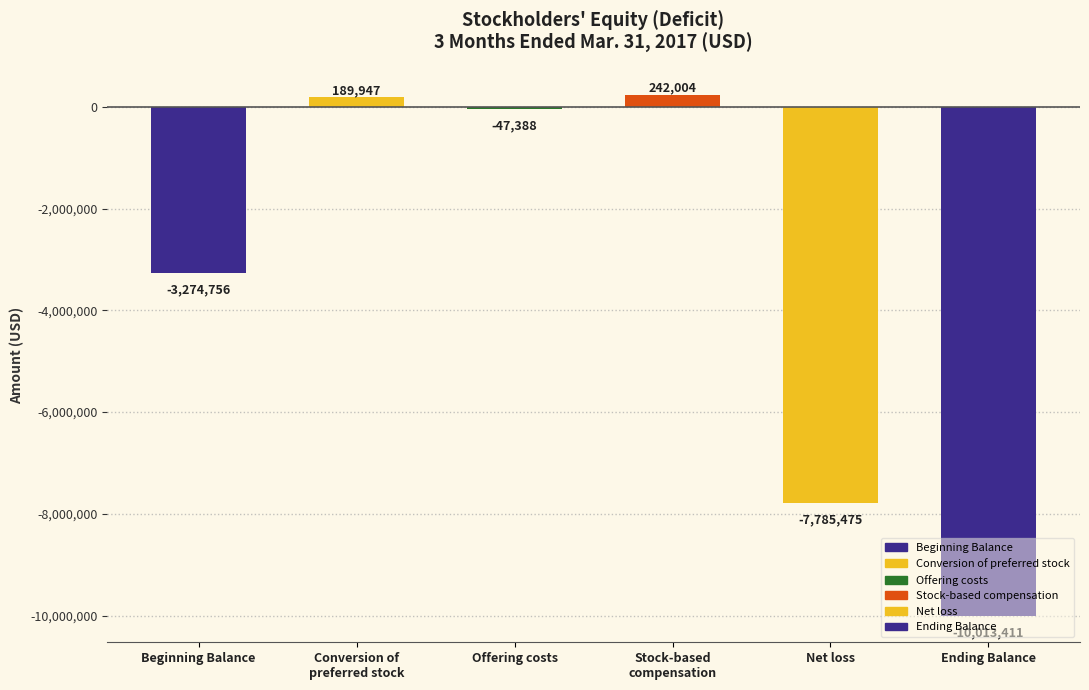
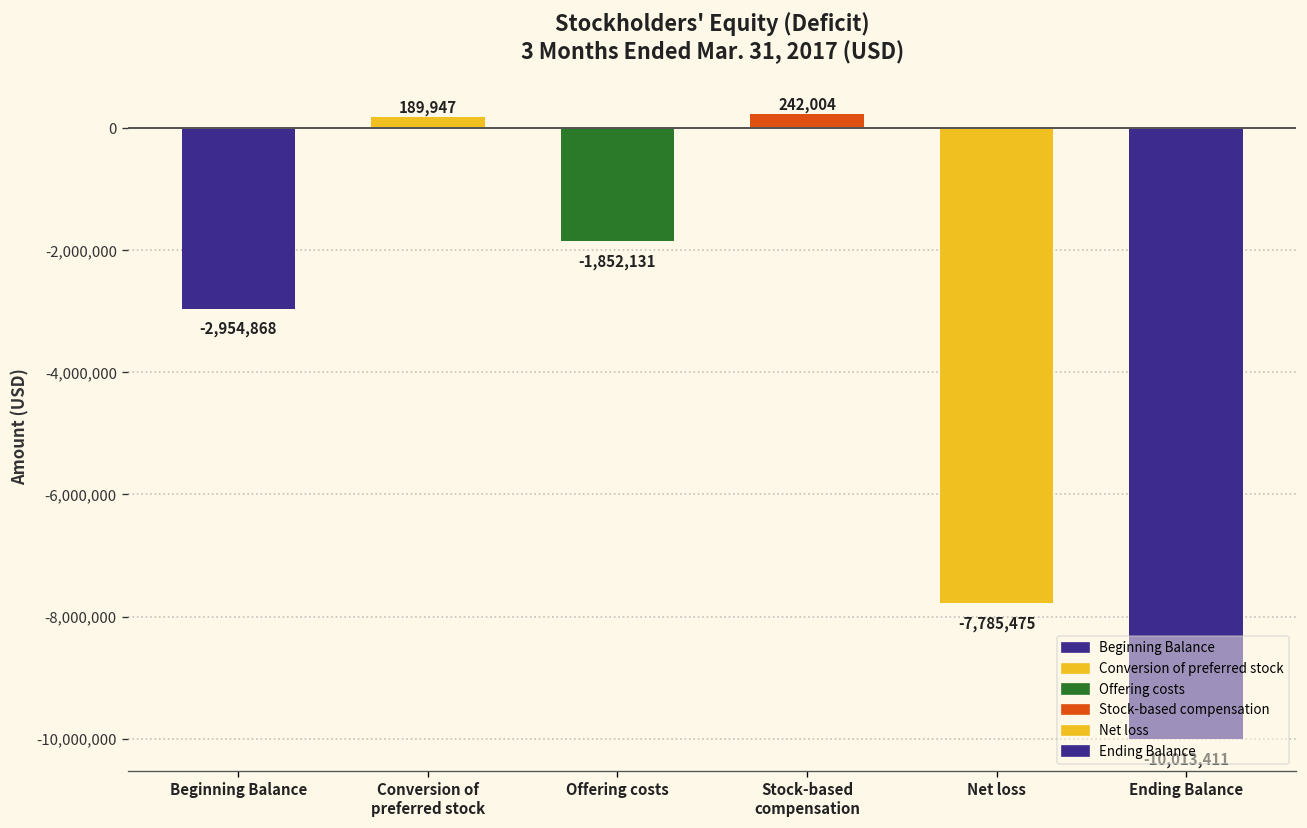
Beginning Balance: -3,274,756 -> -2,954,868
Offering costs: -47,388 -> -1,852,131
